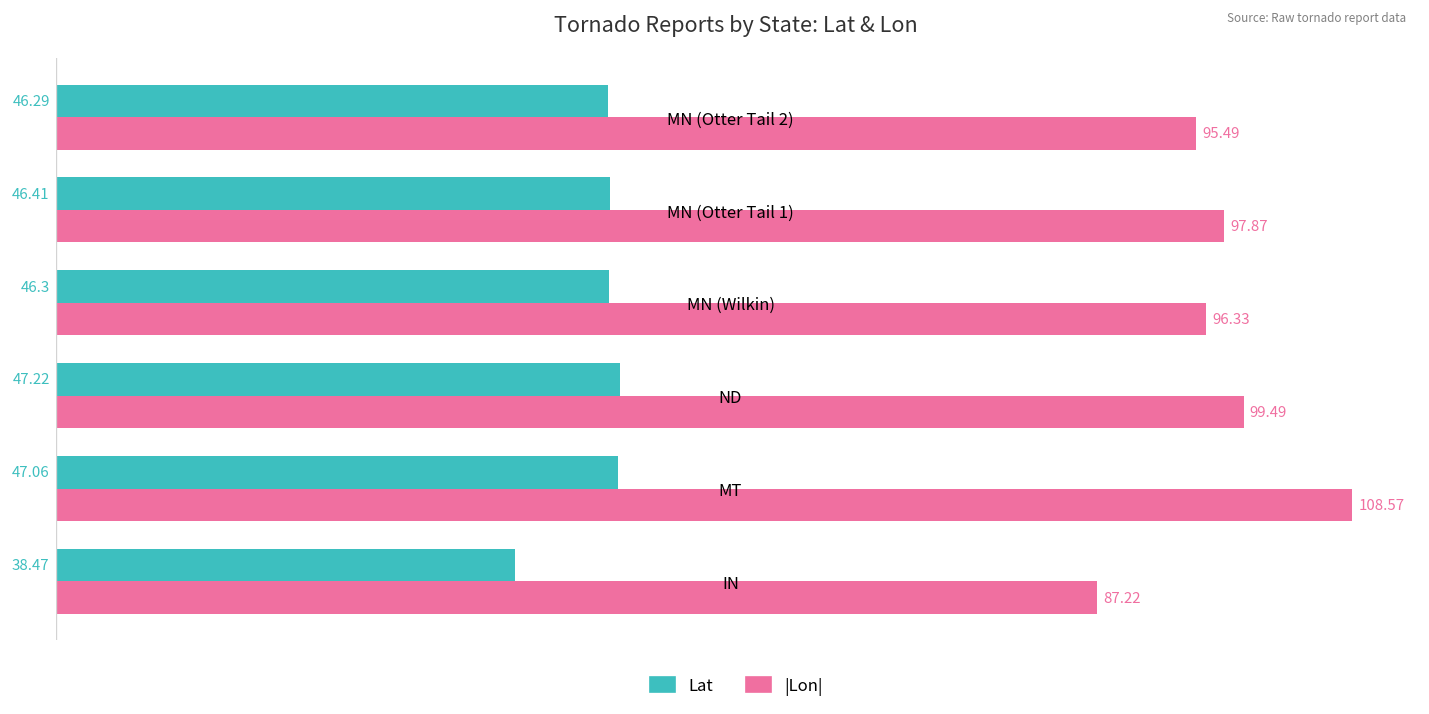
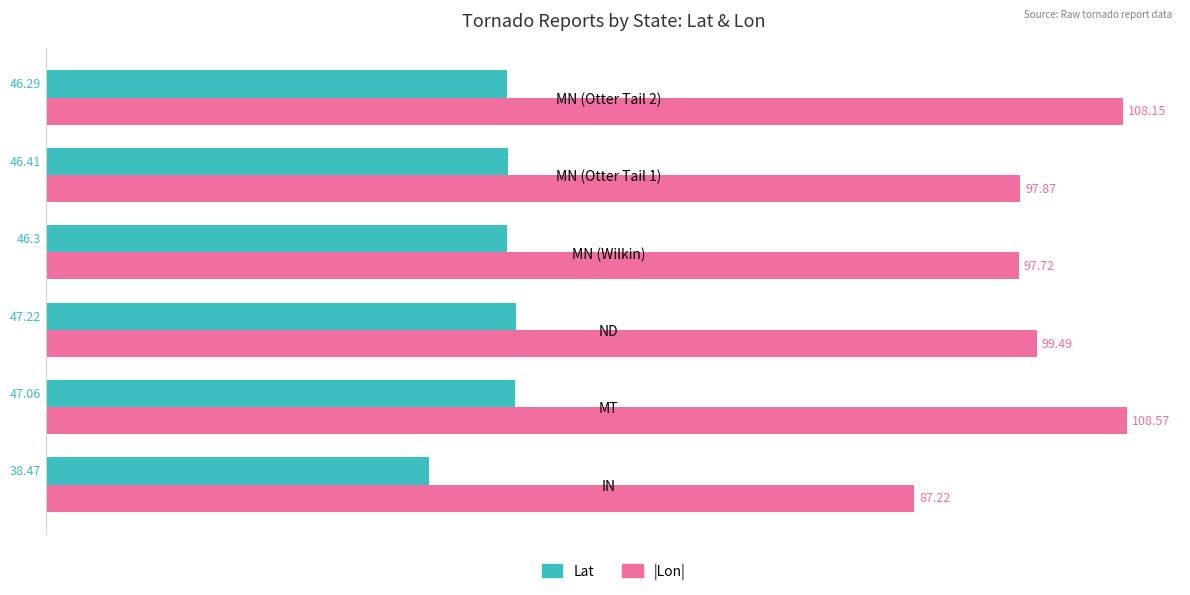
|Lon|, MN (Otter Tail 2): 95.49 -> 108.15
|Lon|, MN (Wilkin): 96.33 -> 97.72
